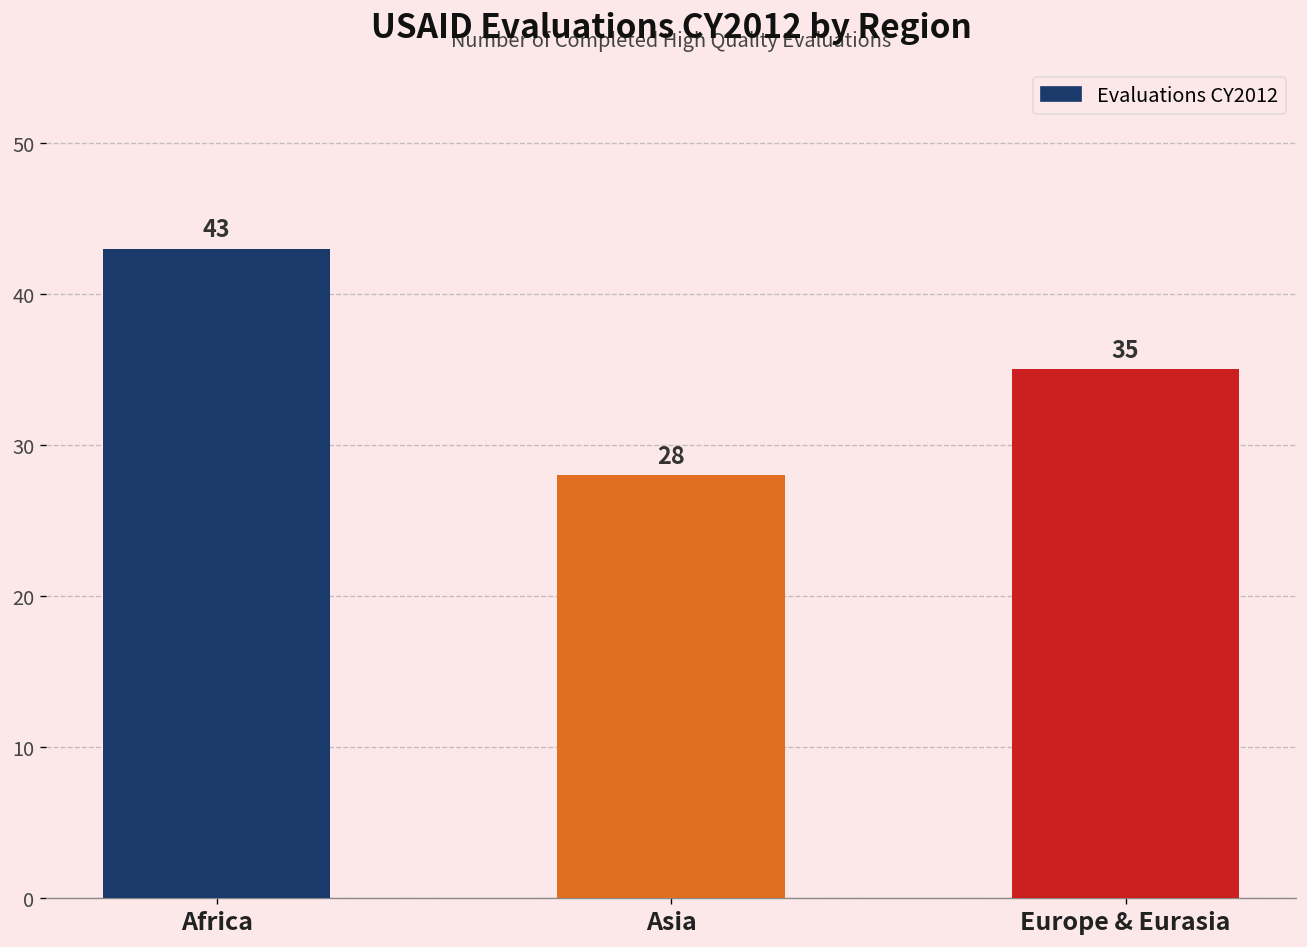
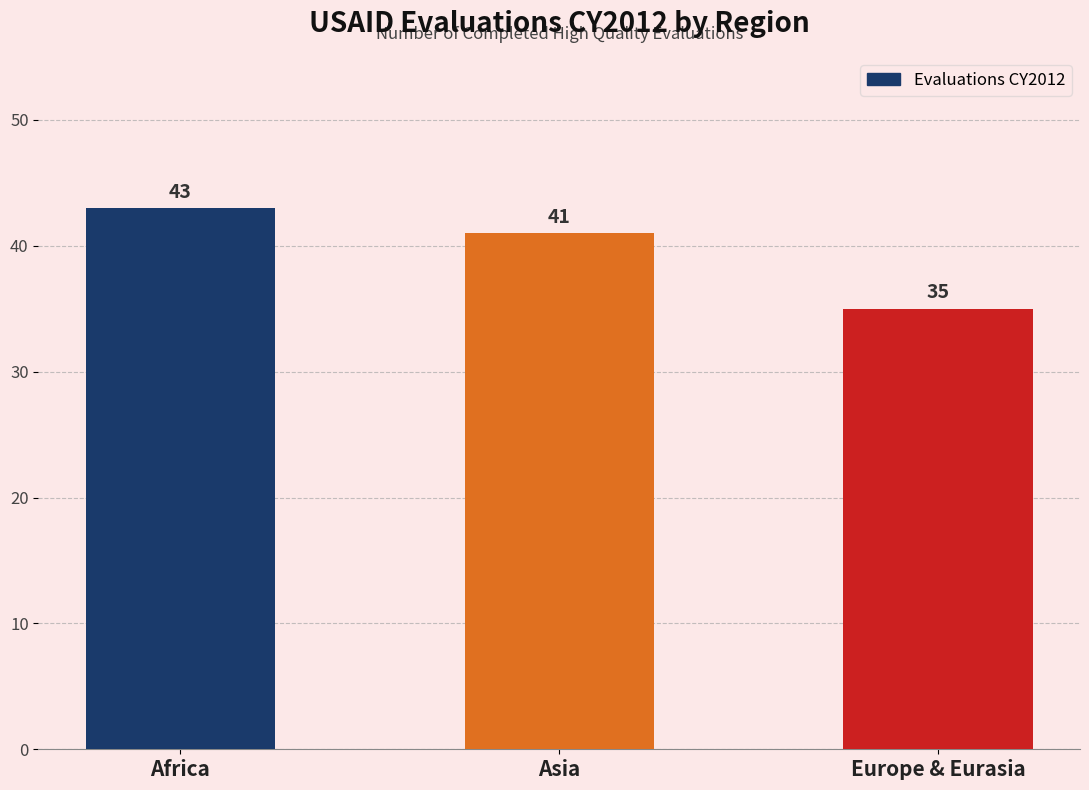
Asia: 28 -> 41
